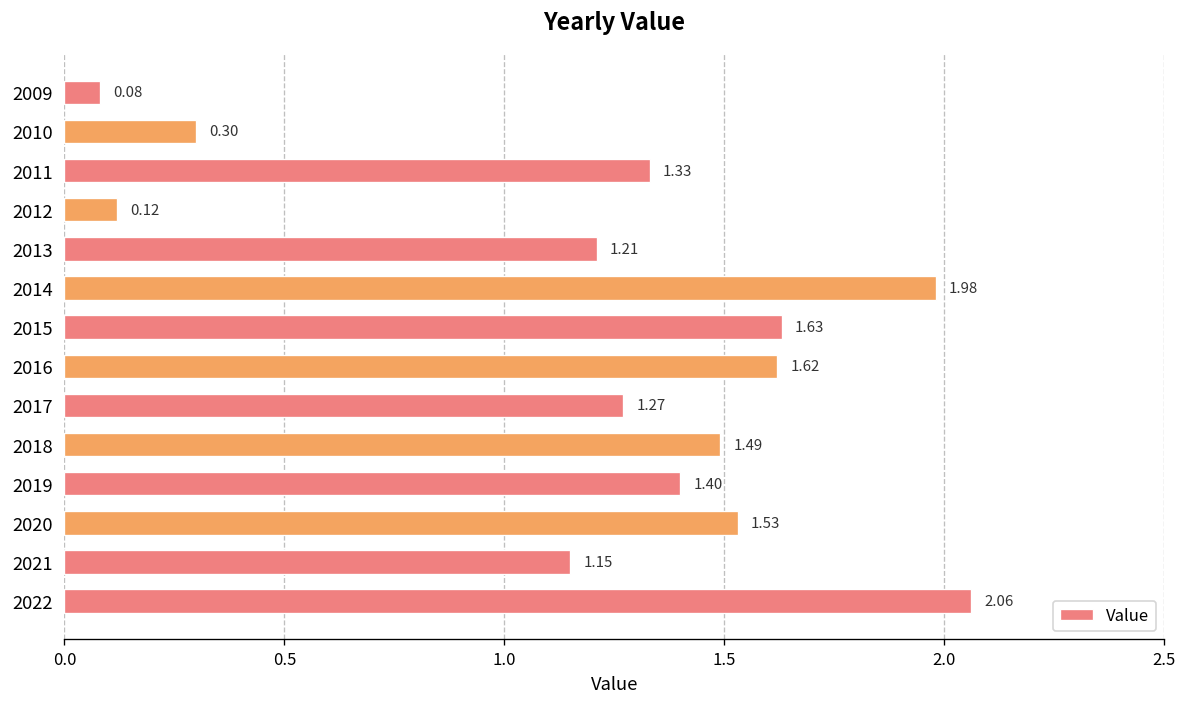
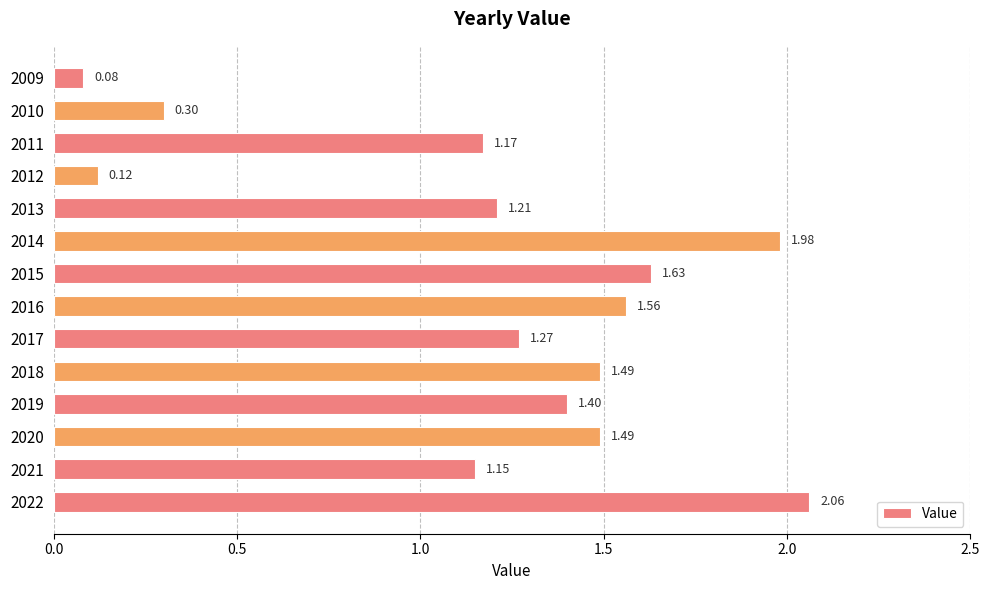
2011: 1.33 -> 1.17
2016: 1.62 -> 1.56
2020: 1.53 -> 1.49
